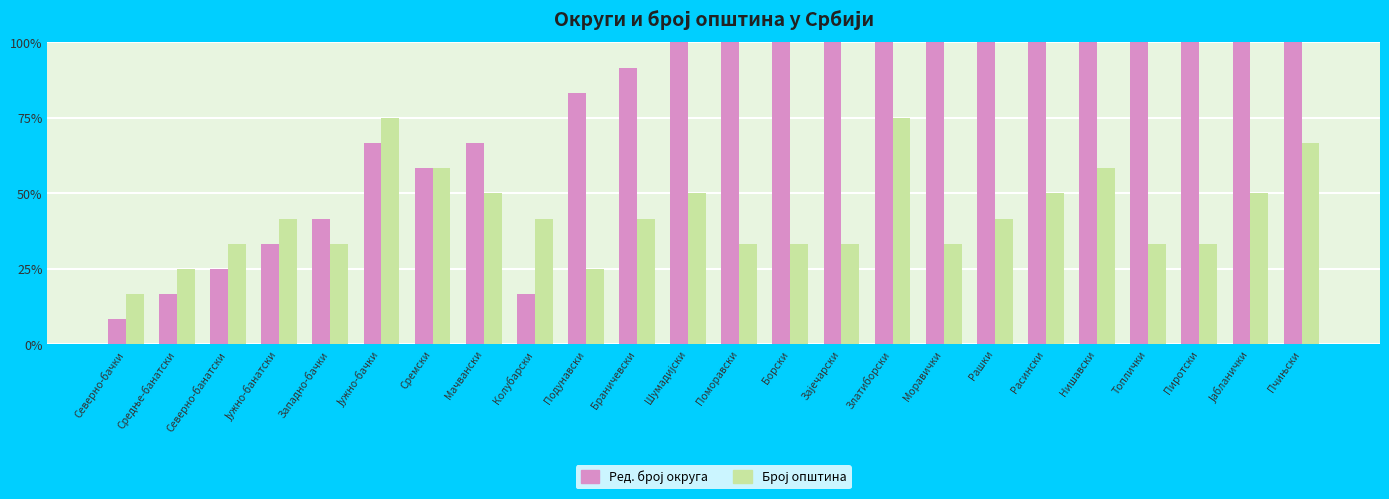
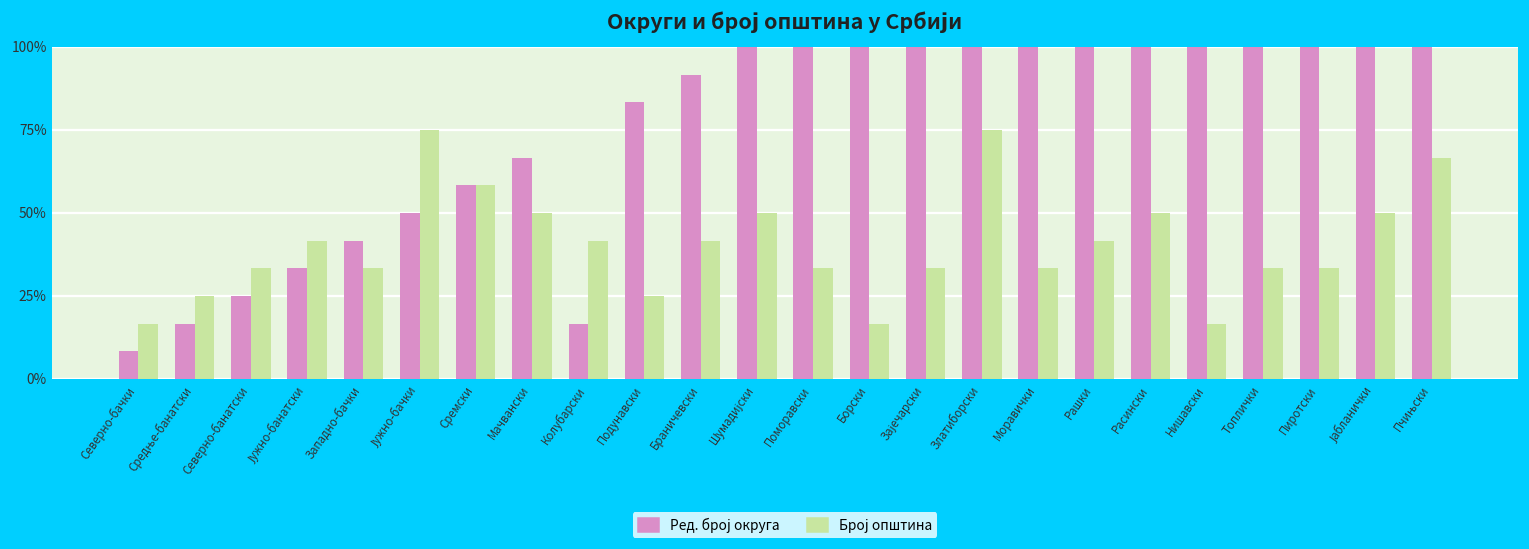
Ред. број округа, Јужно-бачки: 67% -> 50%
Број општина, Борски: 33% -> 17%
Број општина, Нишавски: 58% -> 17%
